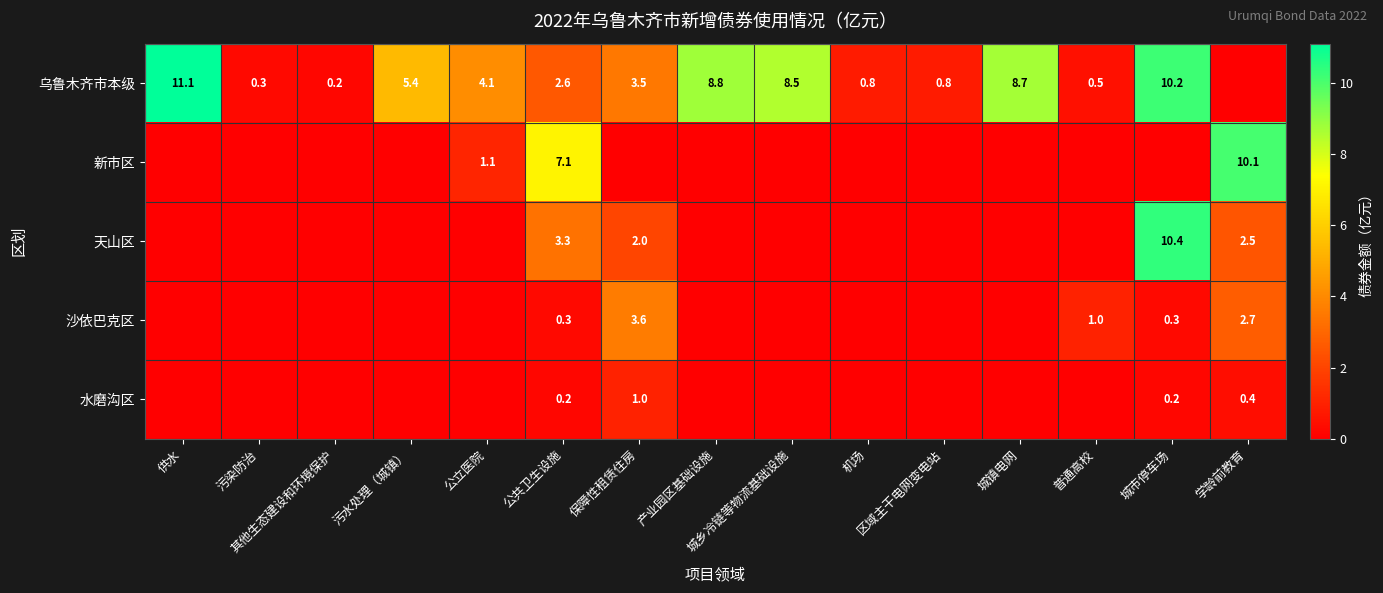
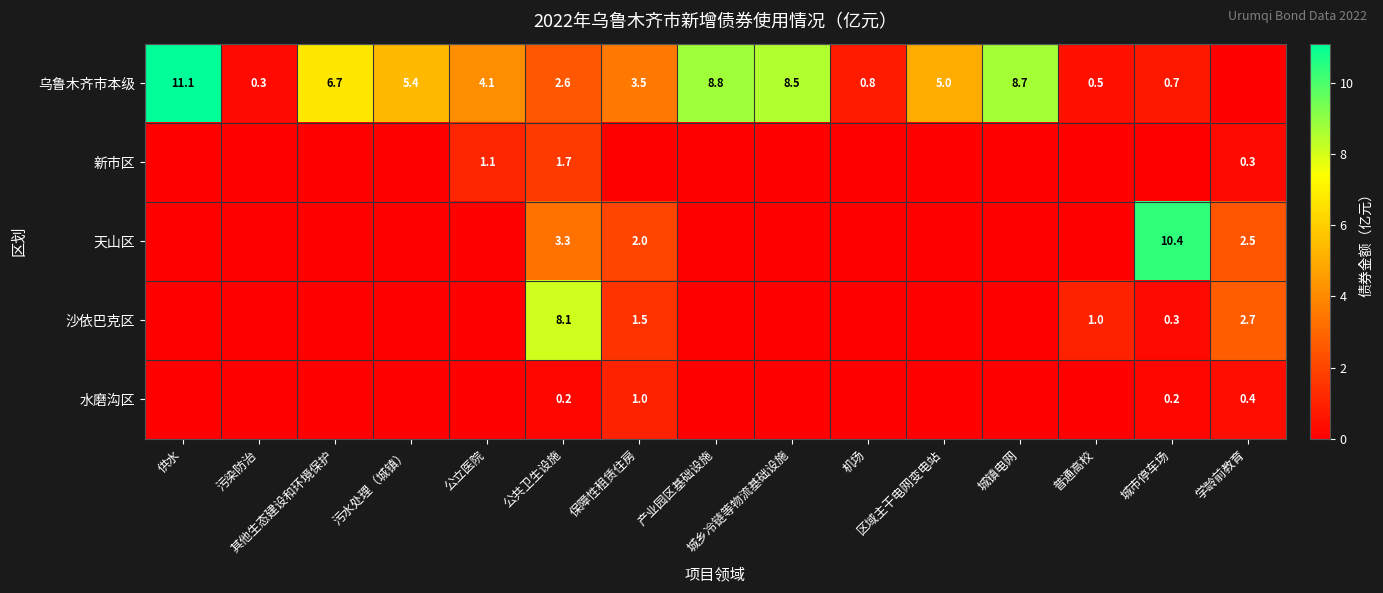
乌鲁木齐市本级, 其他生态建设和环境保护: 0.2 -> 6.7
乌鲁木齐市本级, 区域主干电网变电站: 0.8 -> 5.0
乌鲁木齐市本级, 城市停车场: 10.2 -> 0.7
新市区, 公共卫生设施: 7.1 -> 1.7
新市区, 学龄前教育: 10.1 -> 0.3
沙依巴克区, 公共卫生设施: 0.3 -> 8.1
沙依巴克区, 保障性租赁住房: 3.6 -> 1.5
